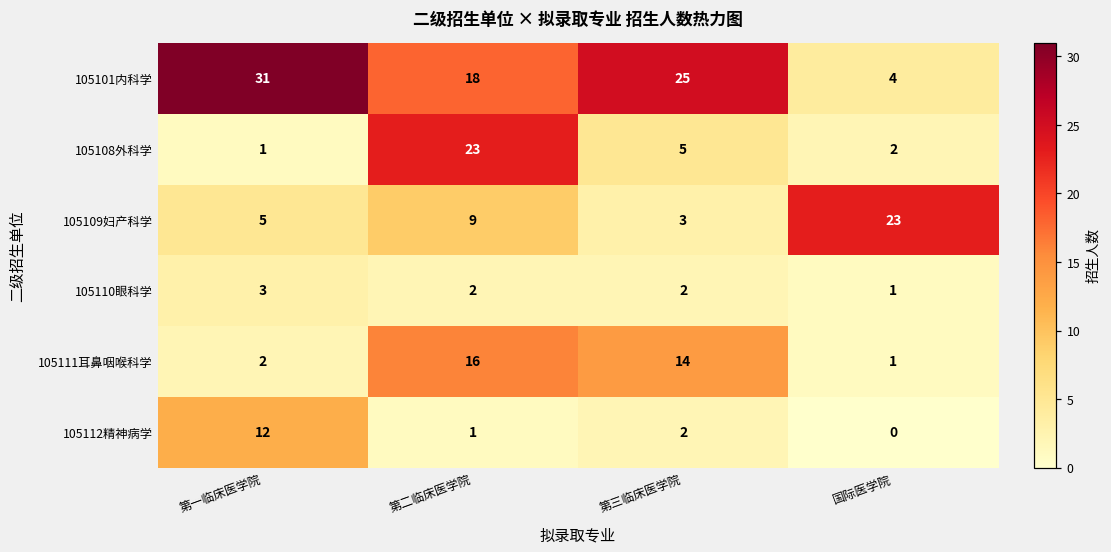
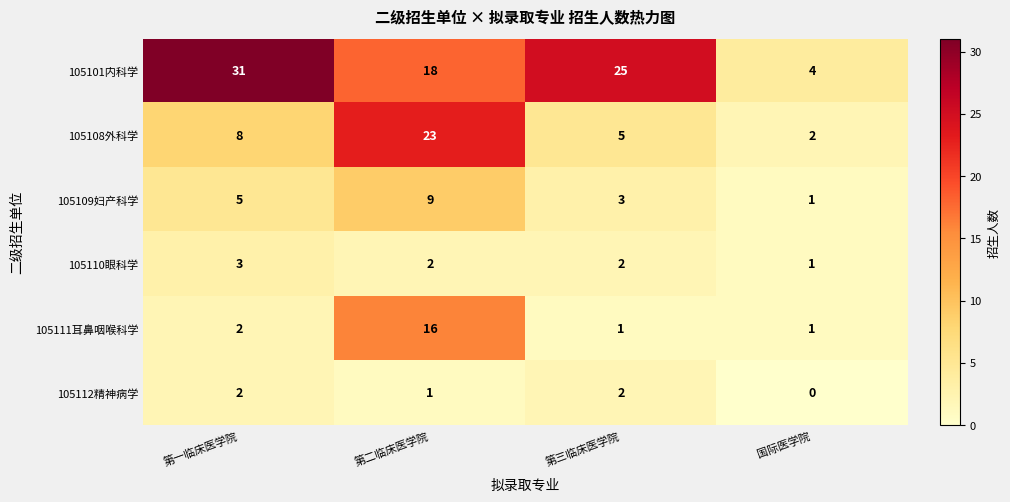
105108外科学, 第一临床医学院: 1 -> 8
105109妇产科学, 国际医学院: 23 -> 1
105111耳鼻咽喉科学, 第三临床医学院: 14 -> 1
105112精神病学, 第一临床医学院: 12 -> 2
